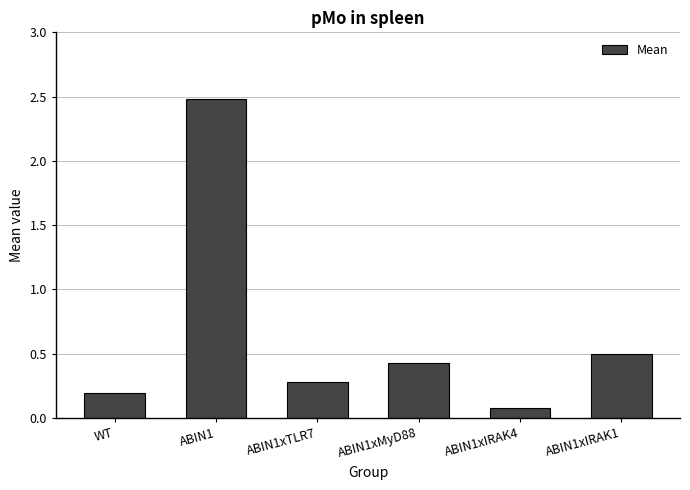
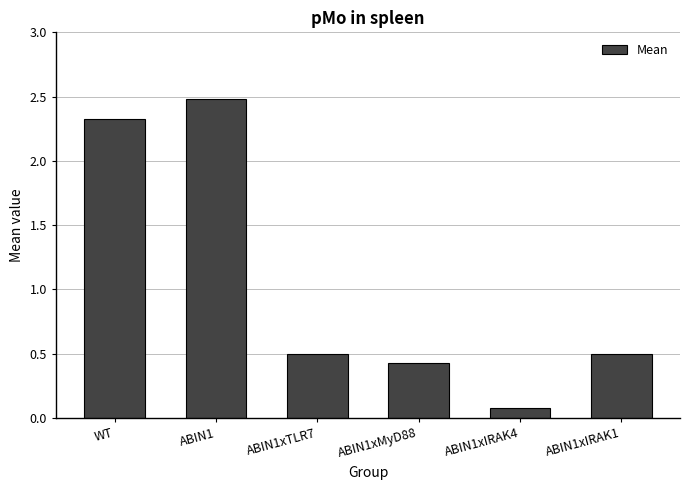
WT: 0.19 -> 2.33
ABIN1xTLR7: 0.28 -> 0.50
